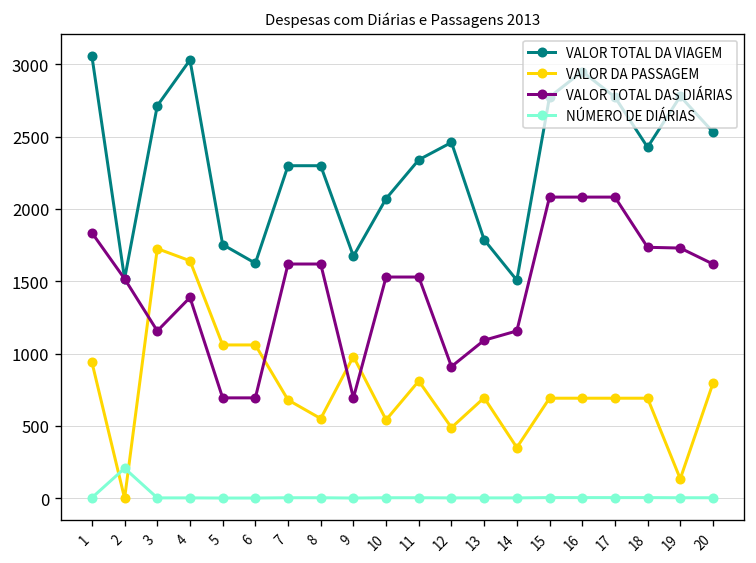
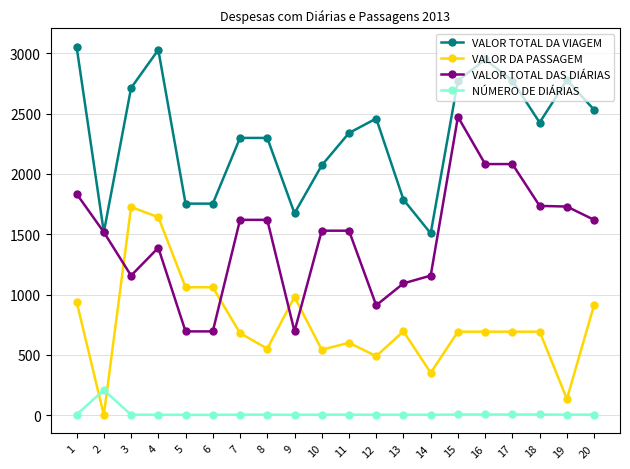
VALOR TOTAL DA VIAGEM, 6: 1630 -> 1750
VALOR DA PASSAGEM, 11: 810 -> 600
VALOR TOTAL DAS DIÁRIAS, 15: 2080 -> 2470
VALOR DA PASSAGEM, 20: 790 -> 910
